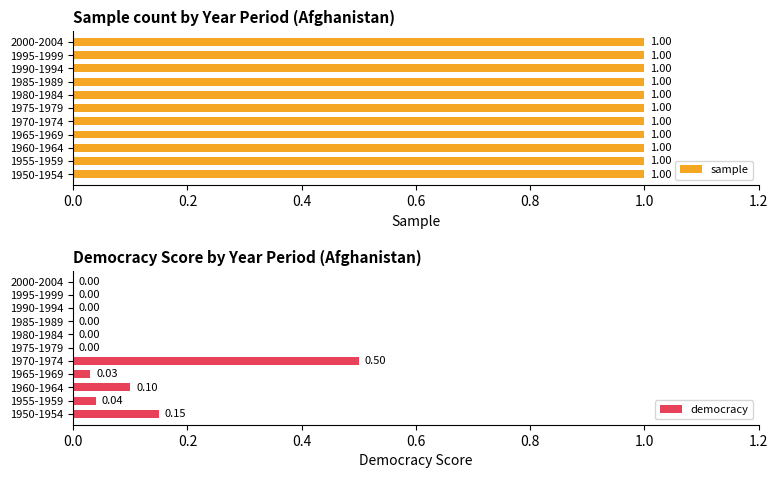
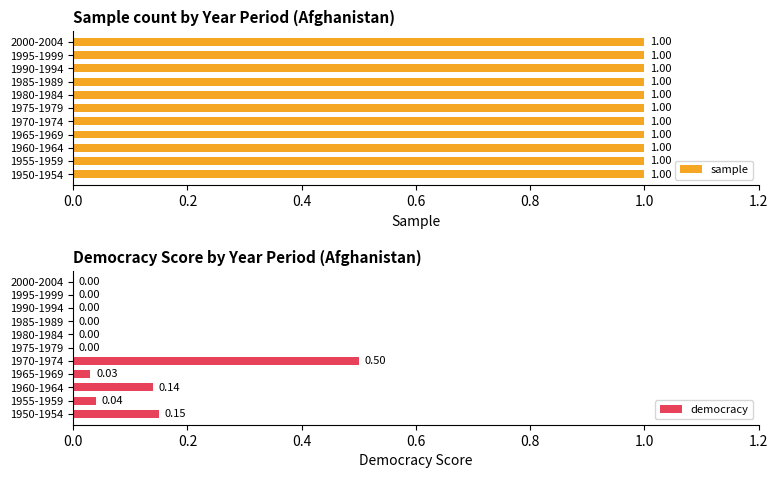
Democracy Score by Year Period (Afghanistan), 1960-1964: 0.10 -> 0.14
